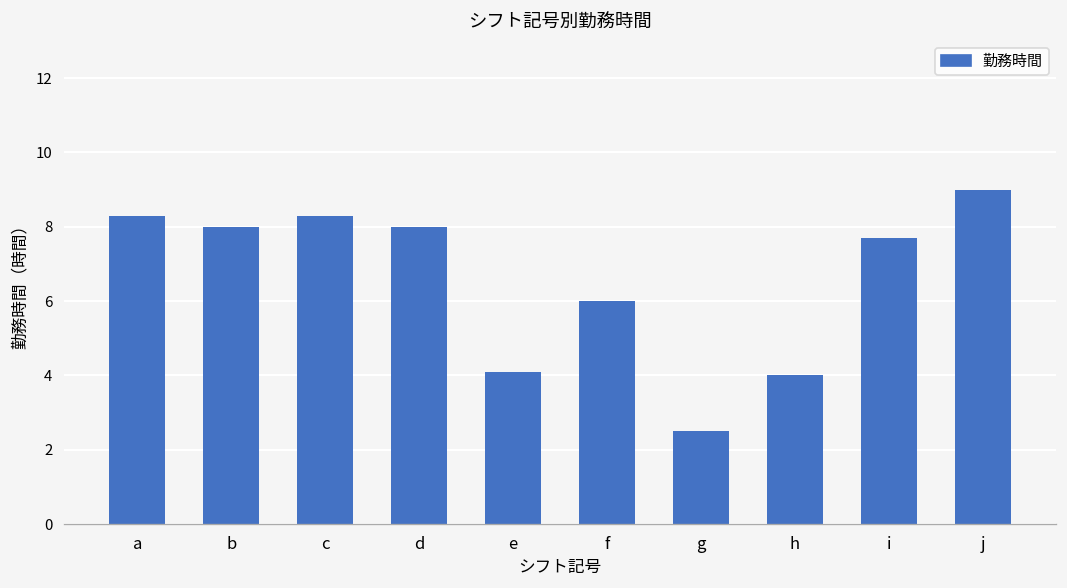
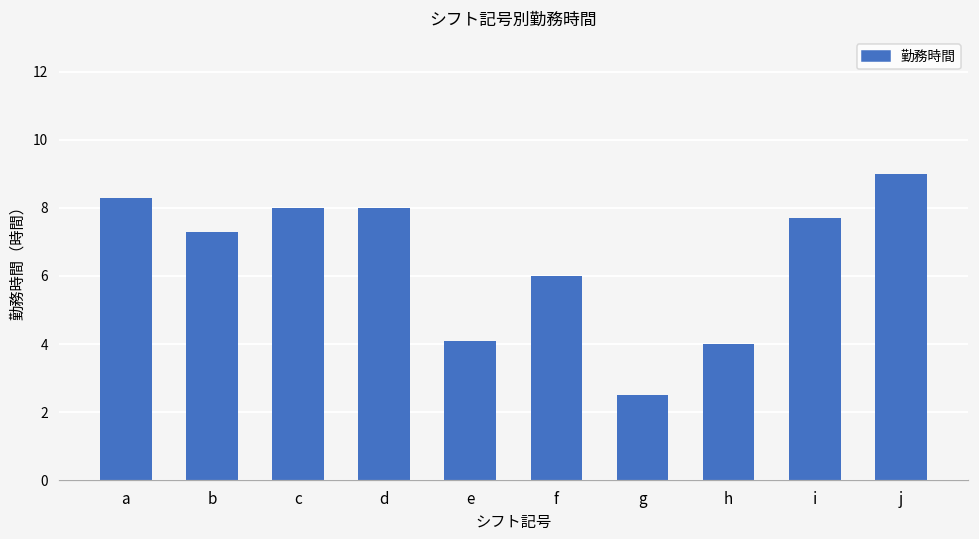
b: 8.0 -> 7.3
c: 8.3 -> 8.0
